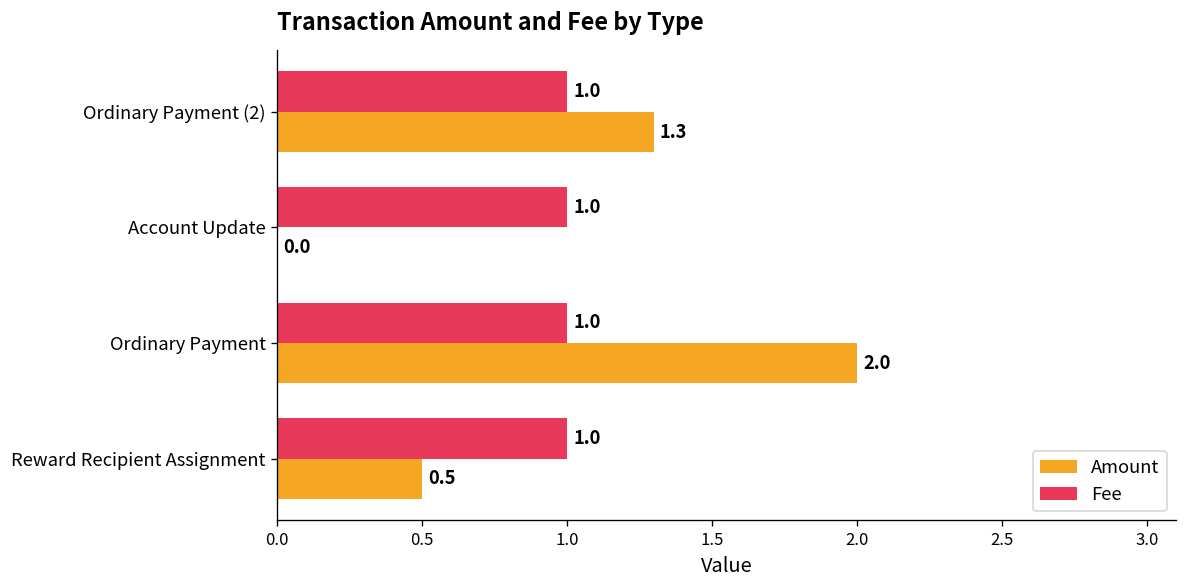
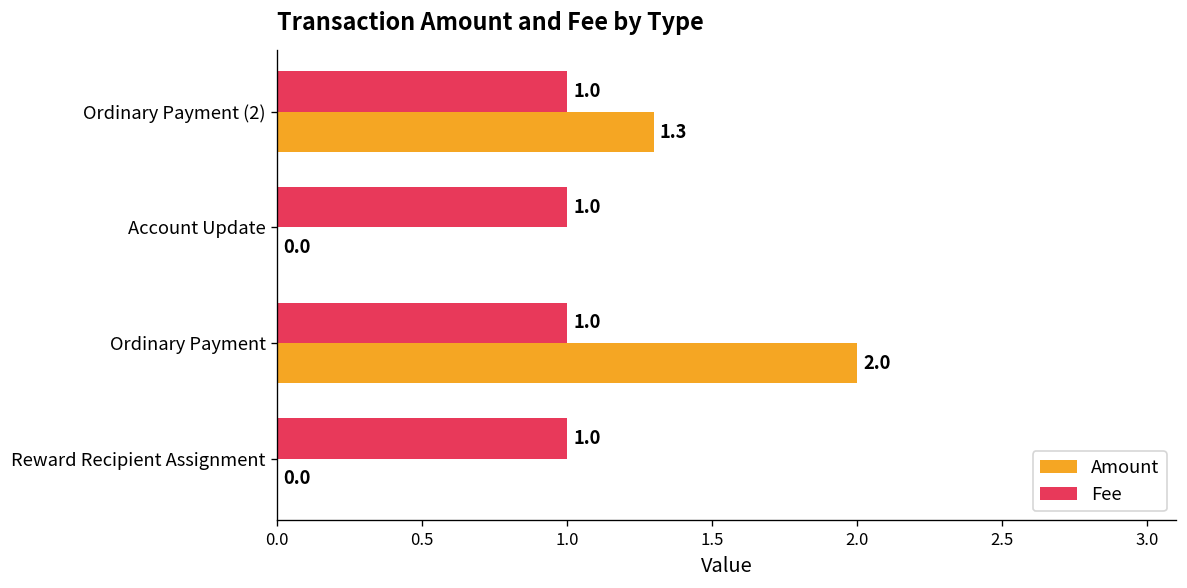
Amount, Reward Recipient Assignment: 0.5 -> 0.0
